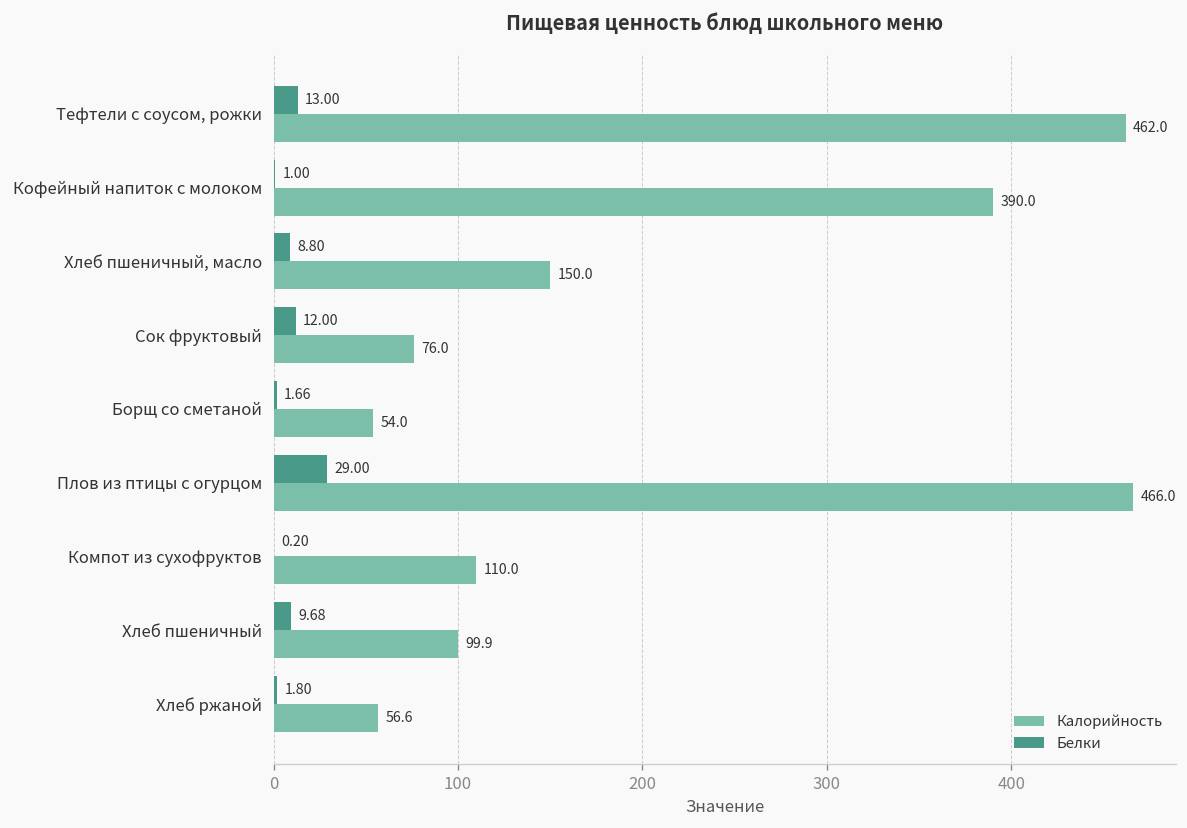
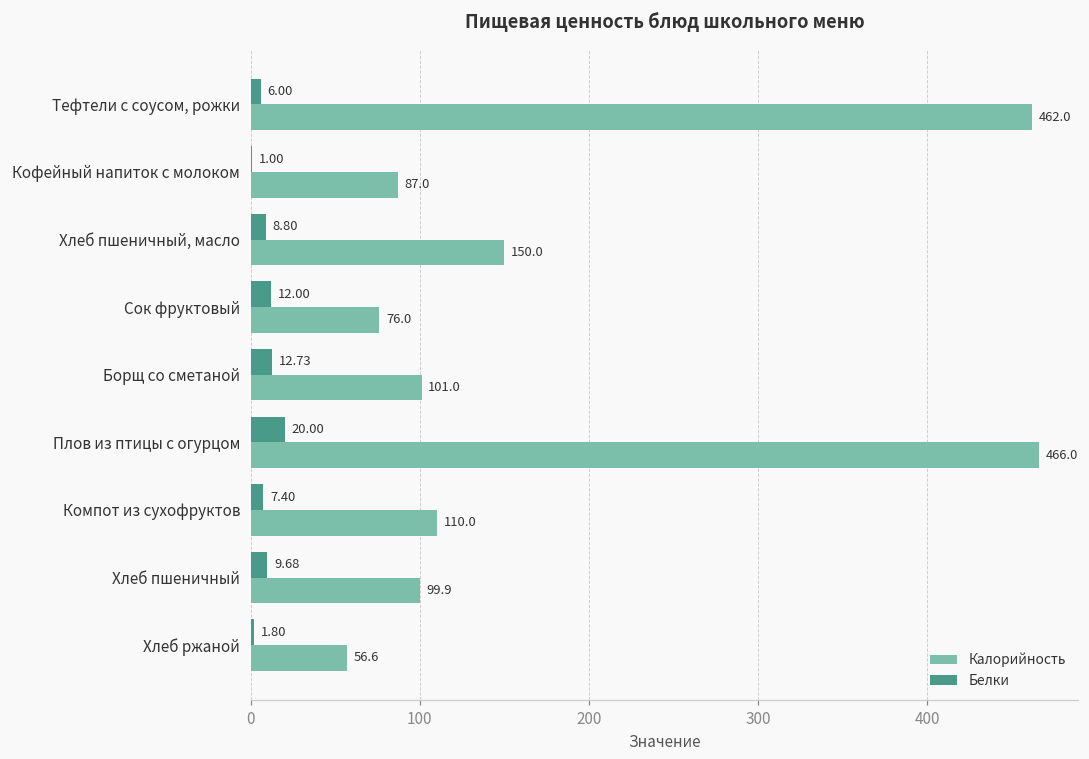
Белки, Тефтели с соусом, рожки: 13.00 -> 6.00
Калорийность, Кофейный напиток с молоком: 390.0 -> 87.0
Белки, Борщ со сметаной: 1.66 -> 12.73
Калорийность, Борщ со сметаной: 54.0 -> 101.0
Белки, Плов из птицы с огурцом: 29.00 -> 20.00
Белки, Компот из сухофруктов: 0.20 -> 7.40
